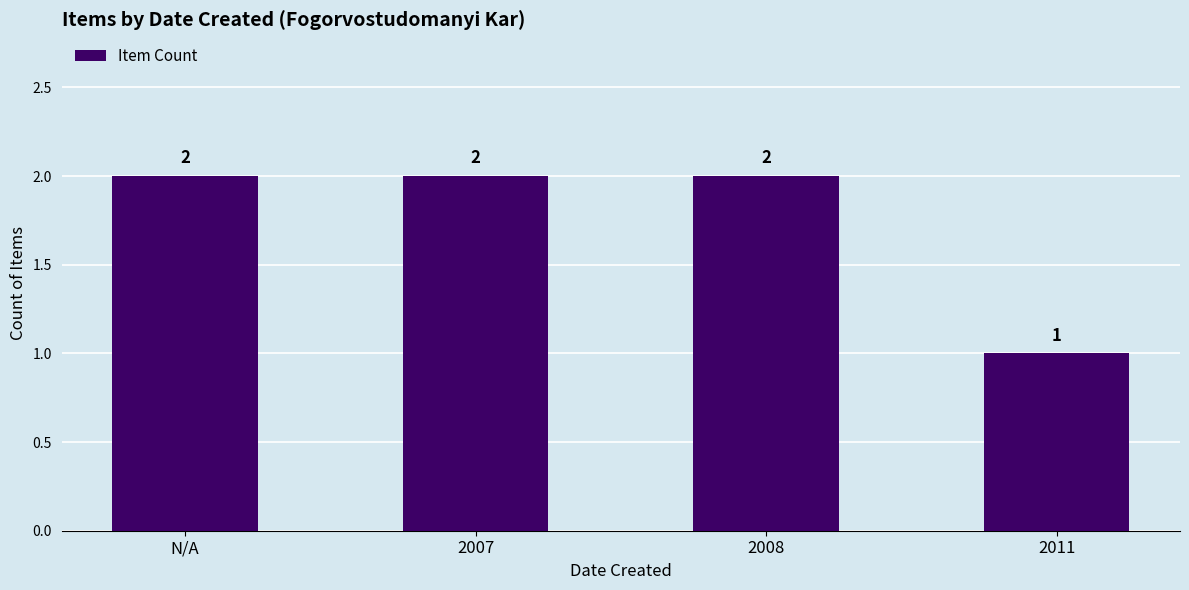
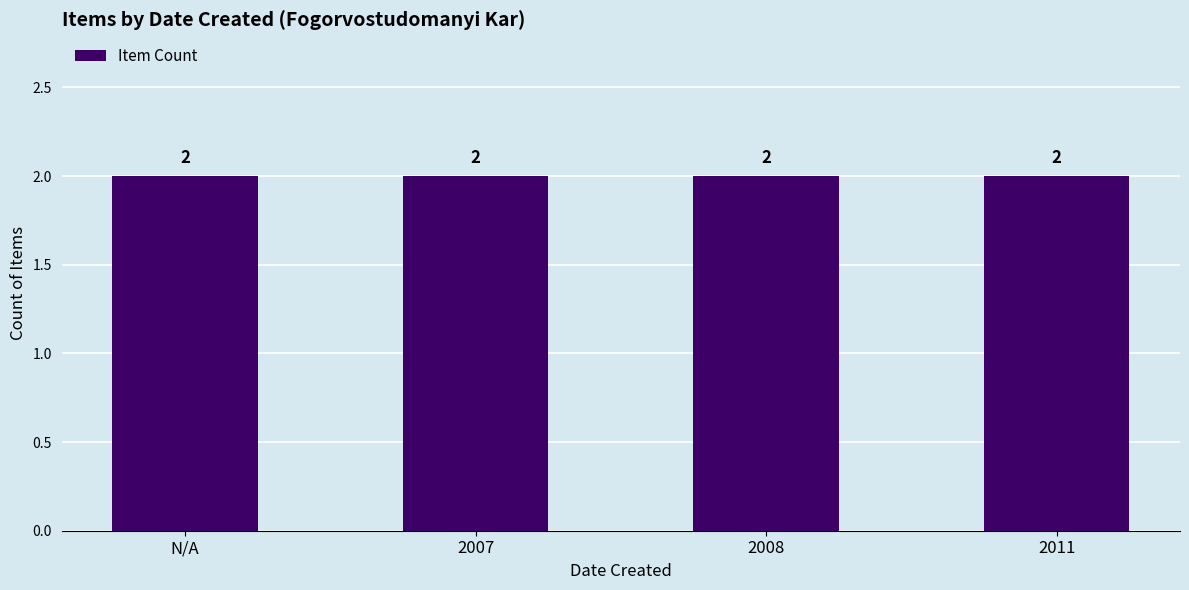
2011: 1 -> 2
